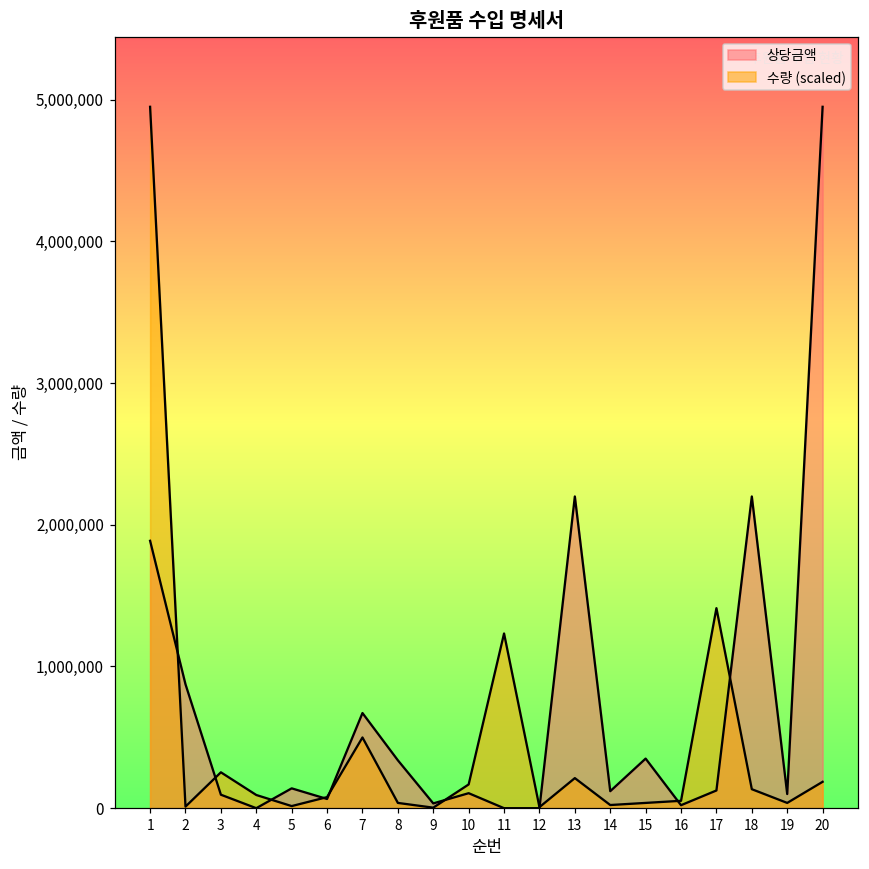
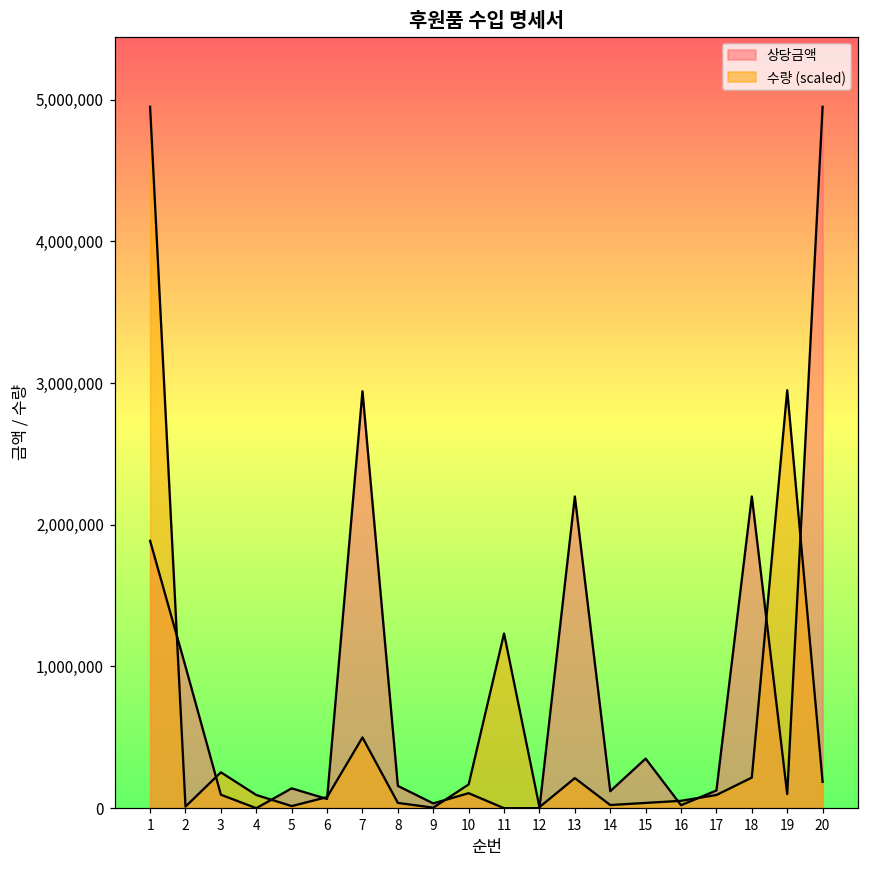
상당금액, 2: 870,000 -> 1,000,000
상당금액, 7: 670,000 -> 2,940,000
상당금액, 8: 340,000 -> 160,000
수량 (scaled), 17: 1,410,000 -> 90,000
수량 (scaled), 18: 130,000 -> 220,000
수량 (scaled), 19: 40,000 -> 2,950,000
